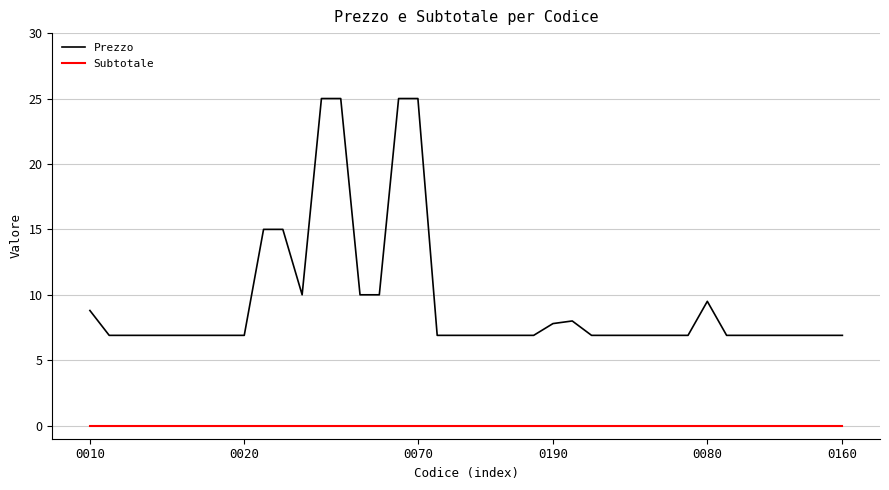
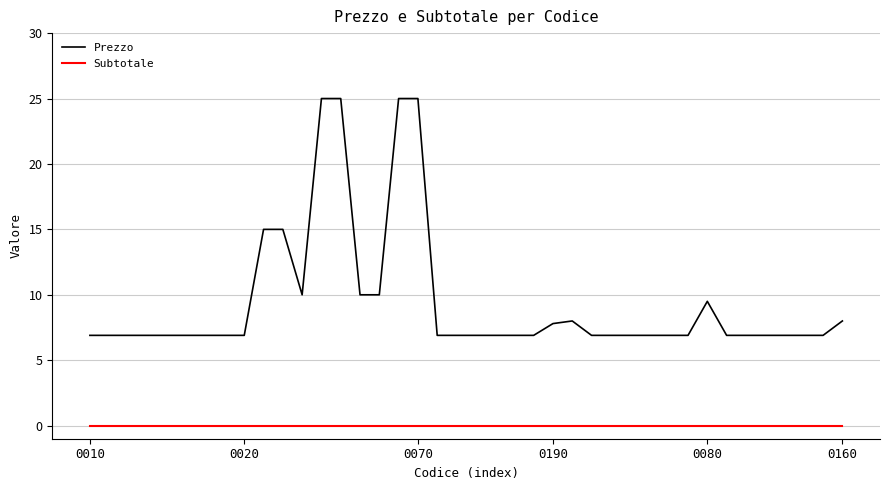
Prezzo, 0010: 8.8 -> 6.9
Prezzo, 0160: 6.9 -> 8.0
